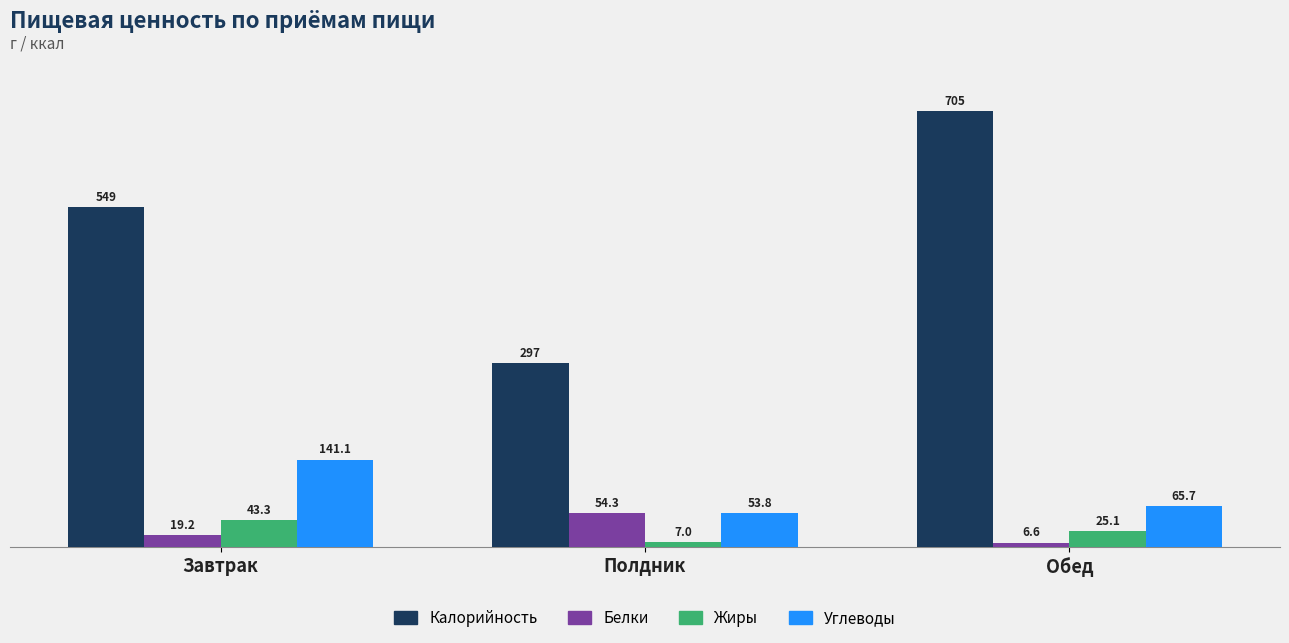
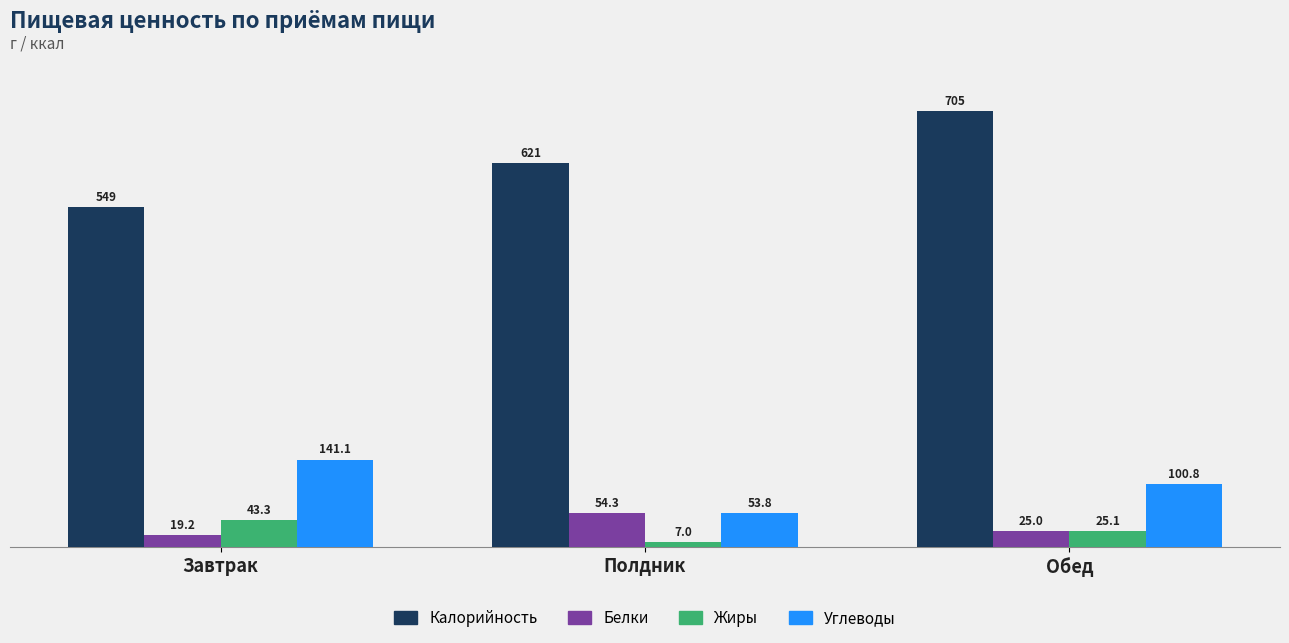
Калорийность, Полдник: 297 -> 621
Белки, Обед: 6.6 -> 25.0
Углеводы, Обед: 65.7 -> 100.8
